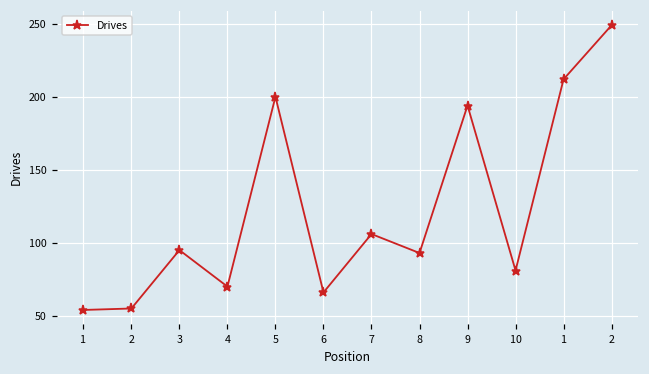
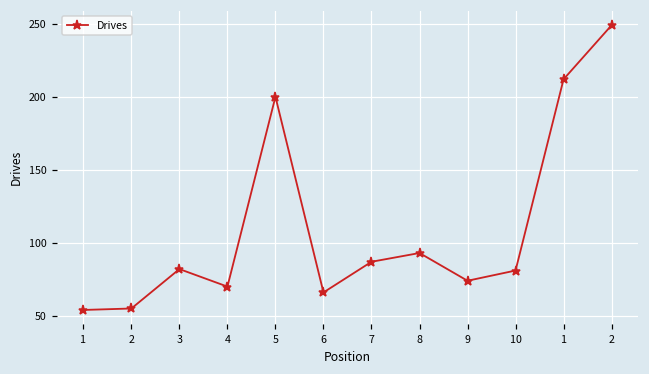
3: 95 -> 82
7: 106 -> 87
9: 194 -> 74
